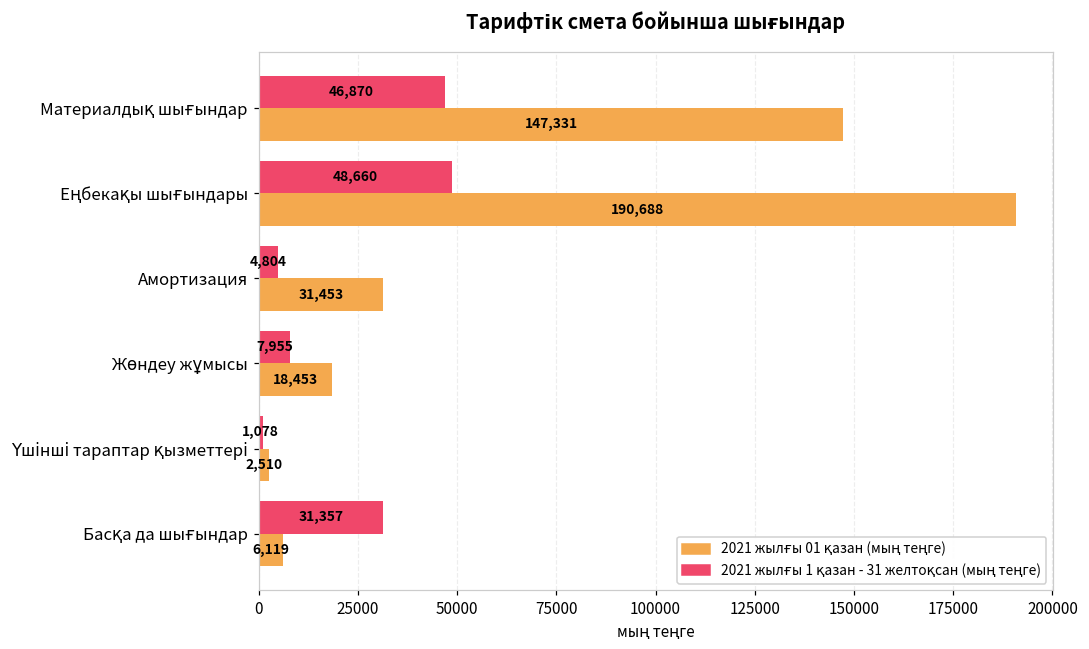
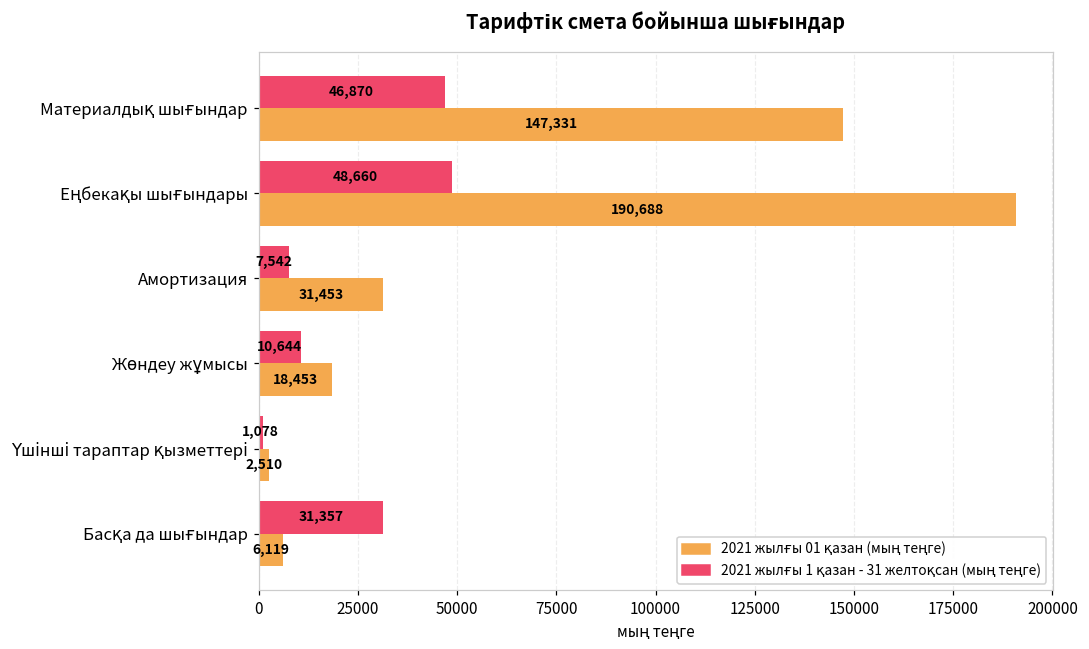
2021 жылғы 1 қазан - 31 желтоқсан (мың теңге), Амортизация: 4,804 -> 7,542
2021 жылғы 1 қазан - 31 желтоқсан (мың теңге), Жөндеу жұмысы: 7,955 -> 10,644
